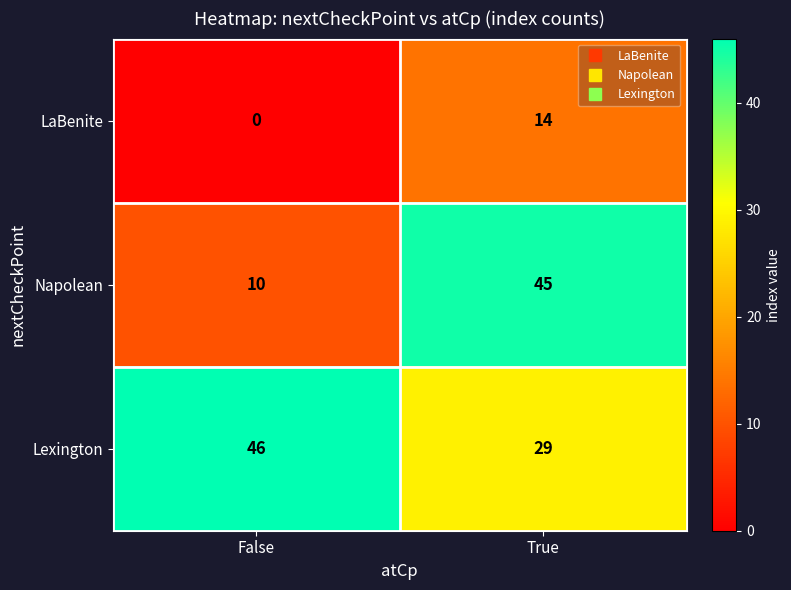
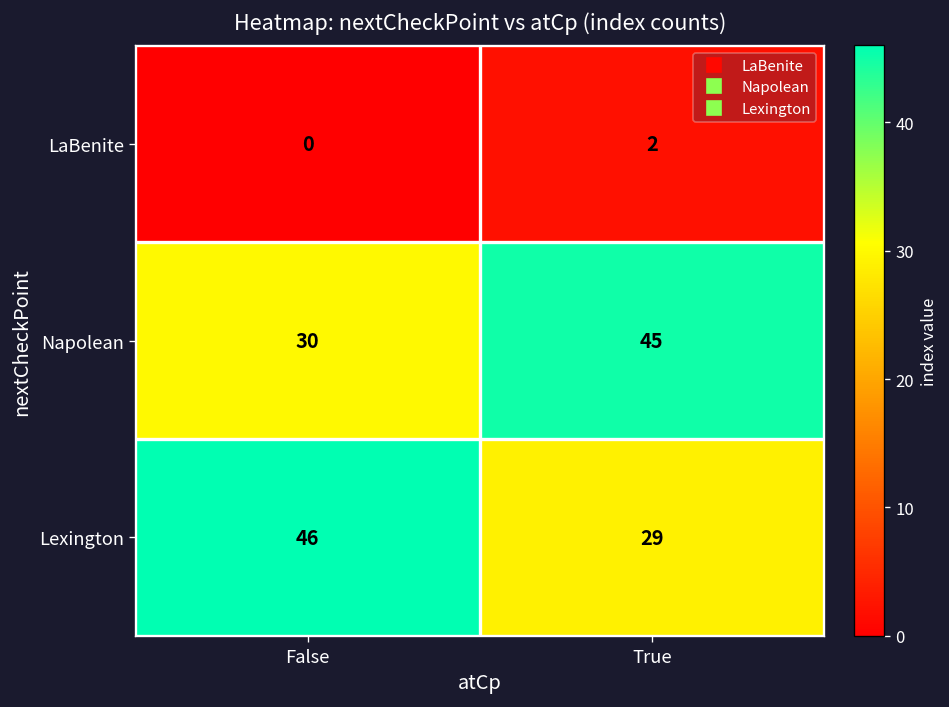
LaBenite, True: 14 -> 2
Napolean, False: 10 -> 30
